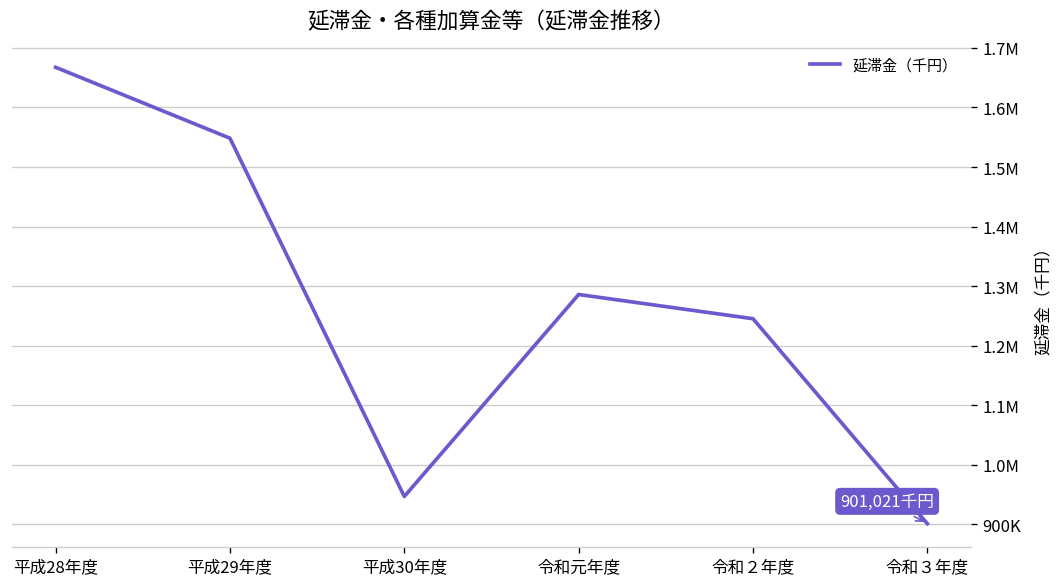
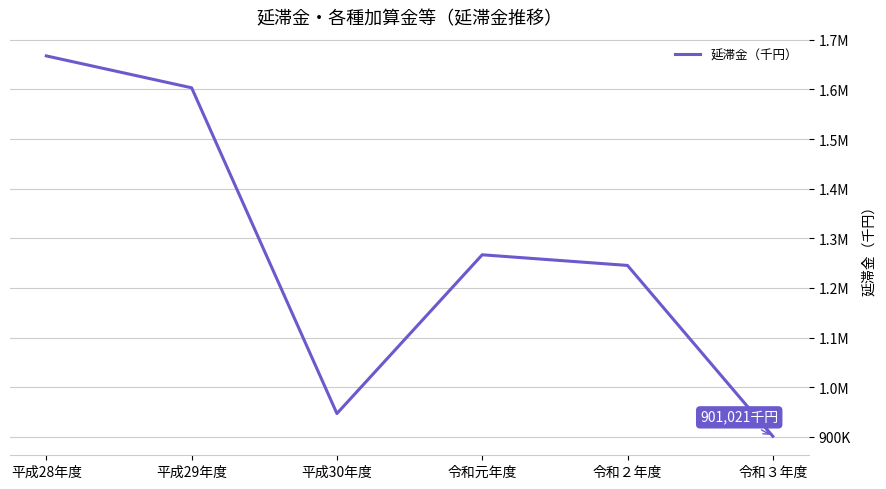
平成29年度: 1550000 -> 1600000
令和元年度: 1290000 -> 1270000
